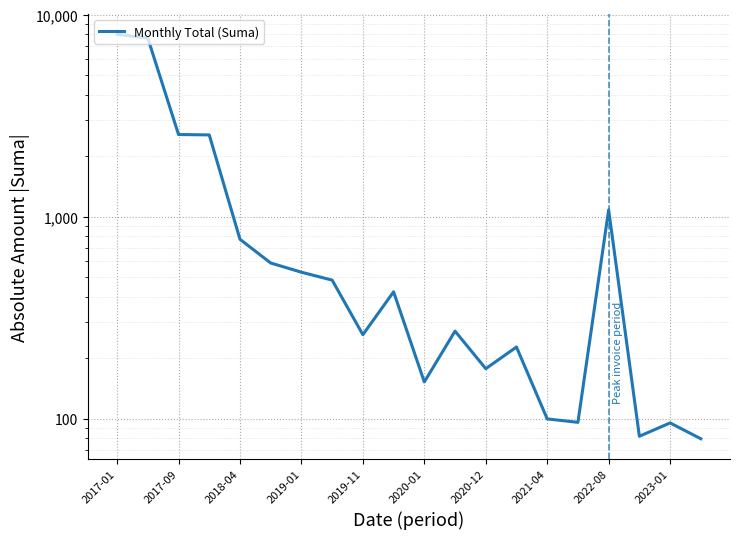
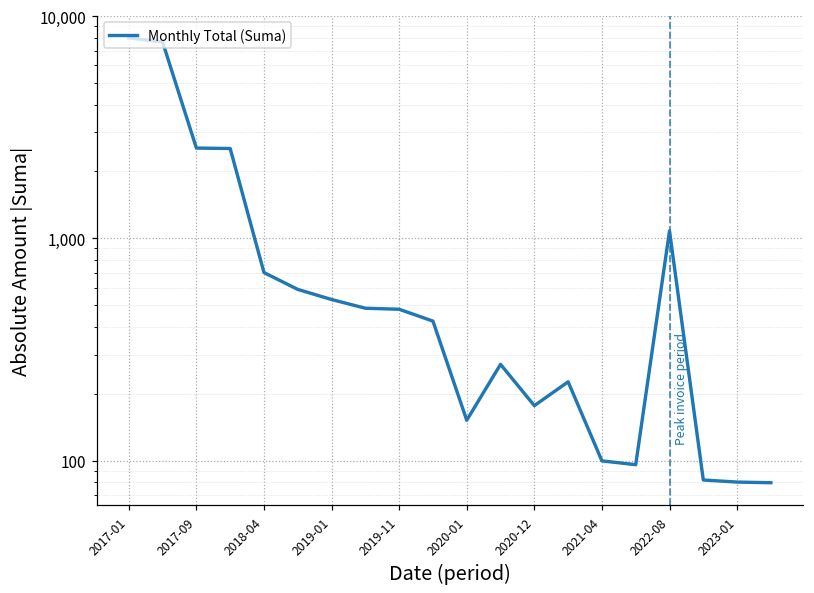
2018-04: 770 -> 700
2019-11: 260 -> 480
2023-01: 100 -> 80
